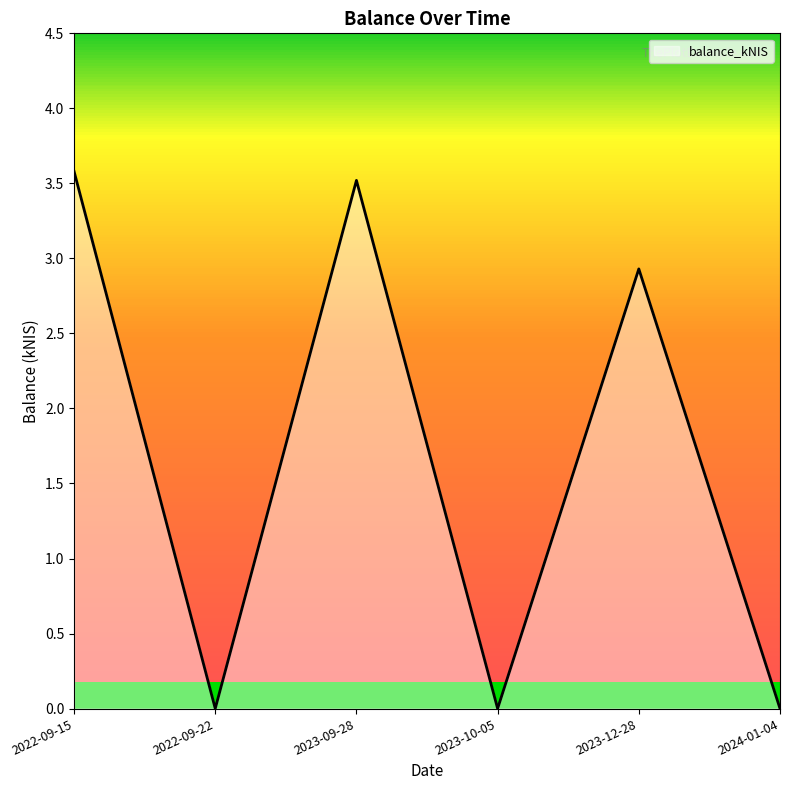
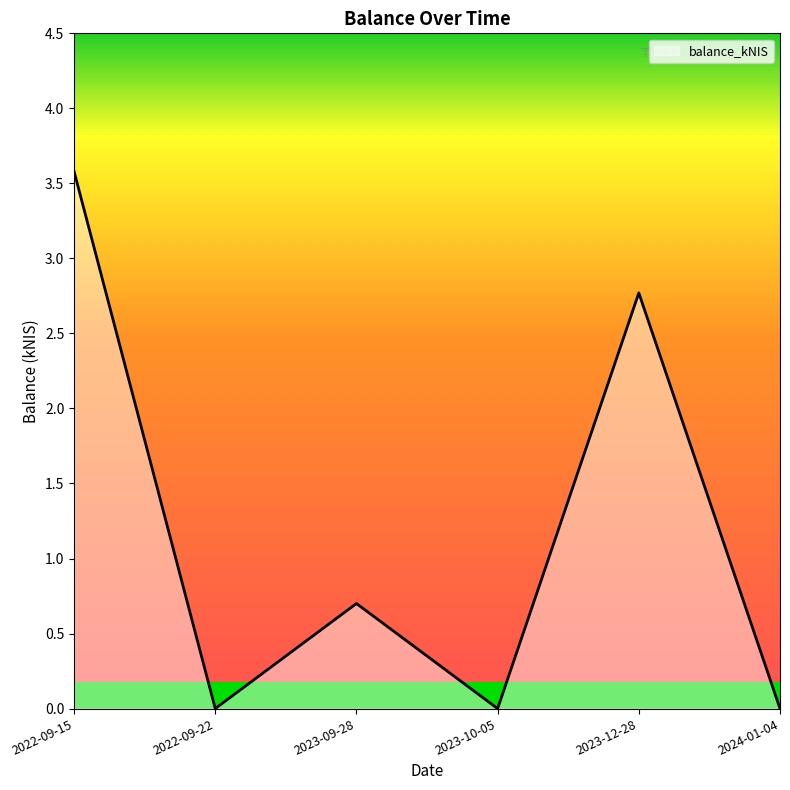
2023-09-28: 3.52 -> 0.70
2023-12-28: 2.93 -> 2.77
